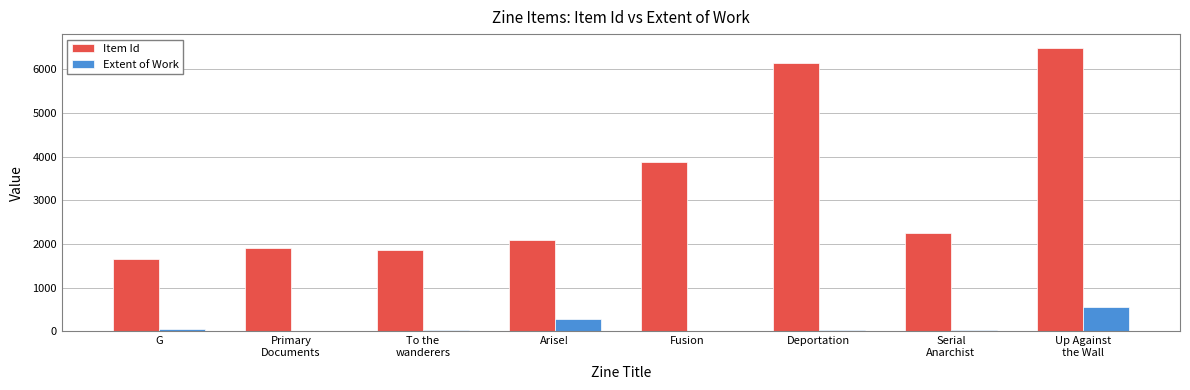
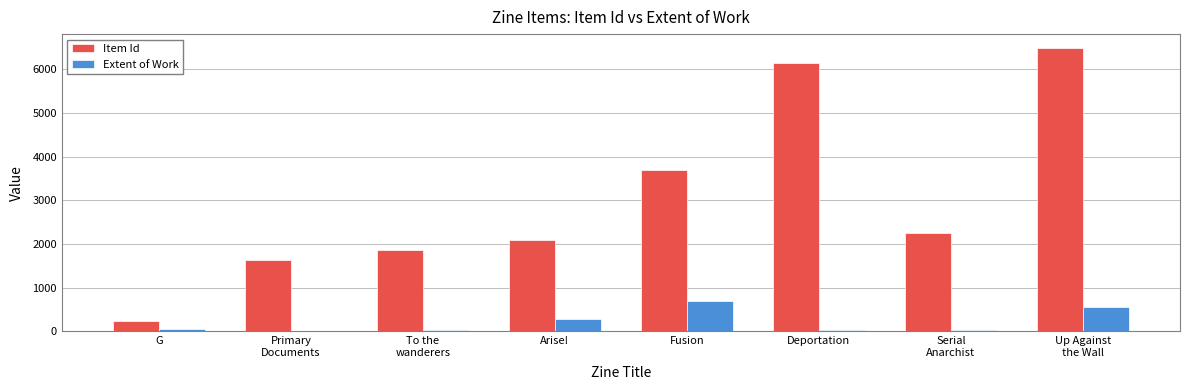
Item Id, G: 1700 -> 200
Item Id, Primary Documents: 1900 -> 1600
Item Id, Fusion: 3900 -> 3700
Extent of Work, Fusion: 0 -> 700
